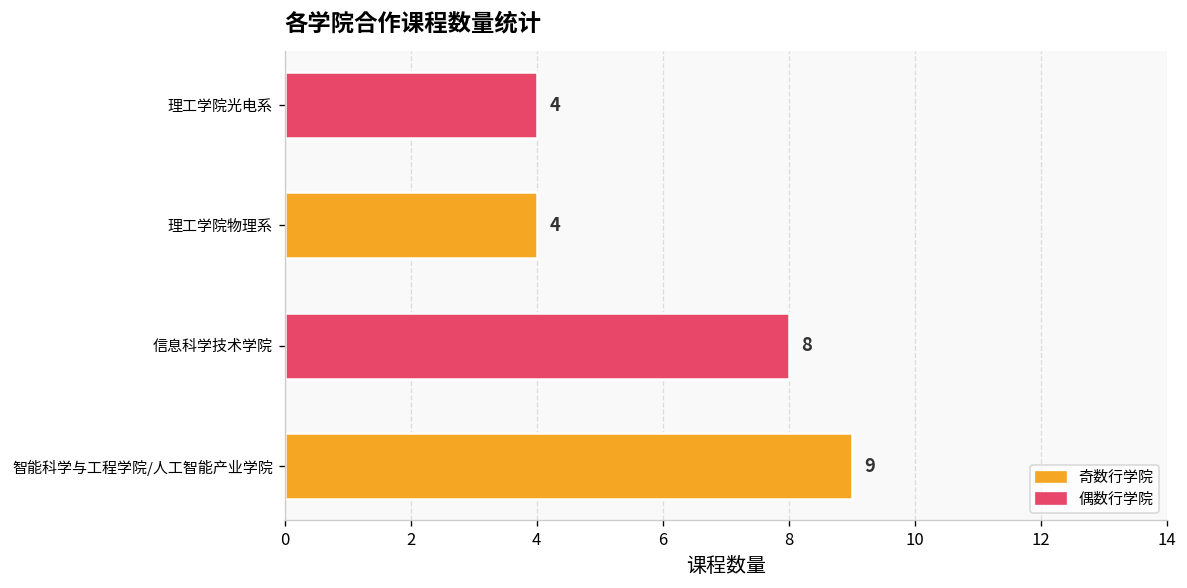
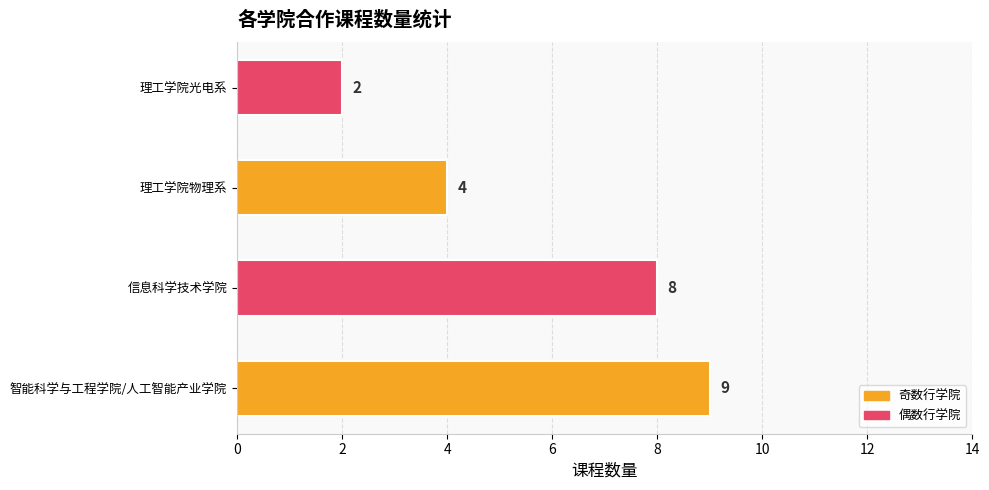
理工学院光电系: 4 -> 2
